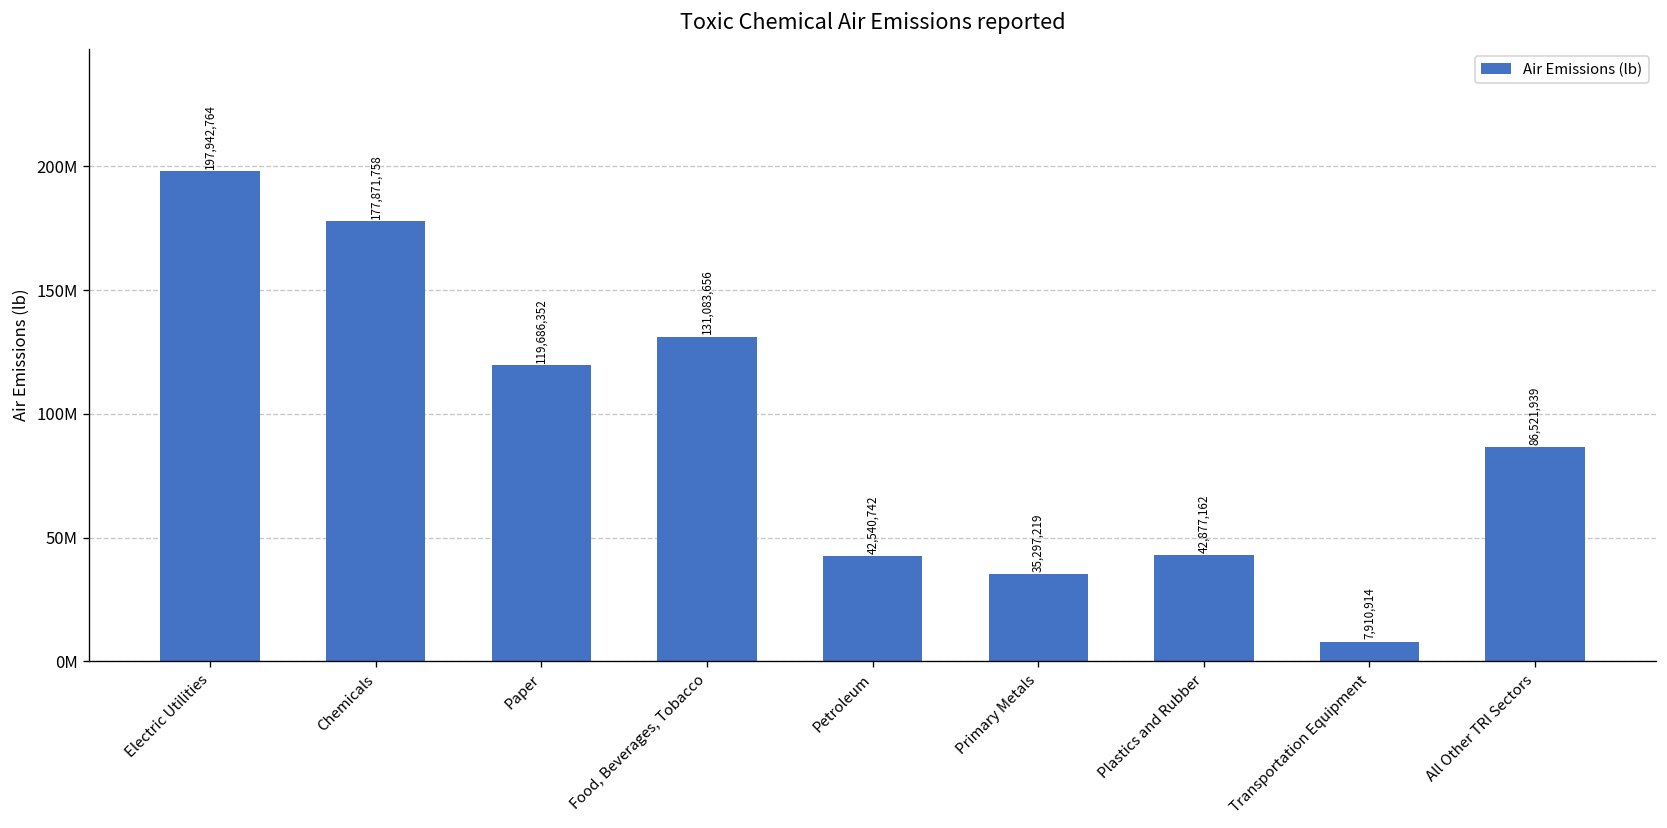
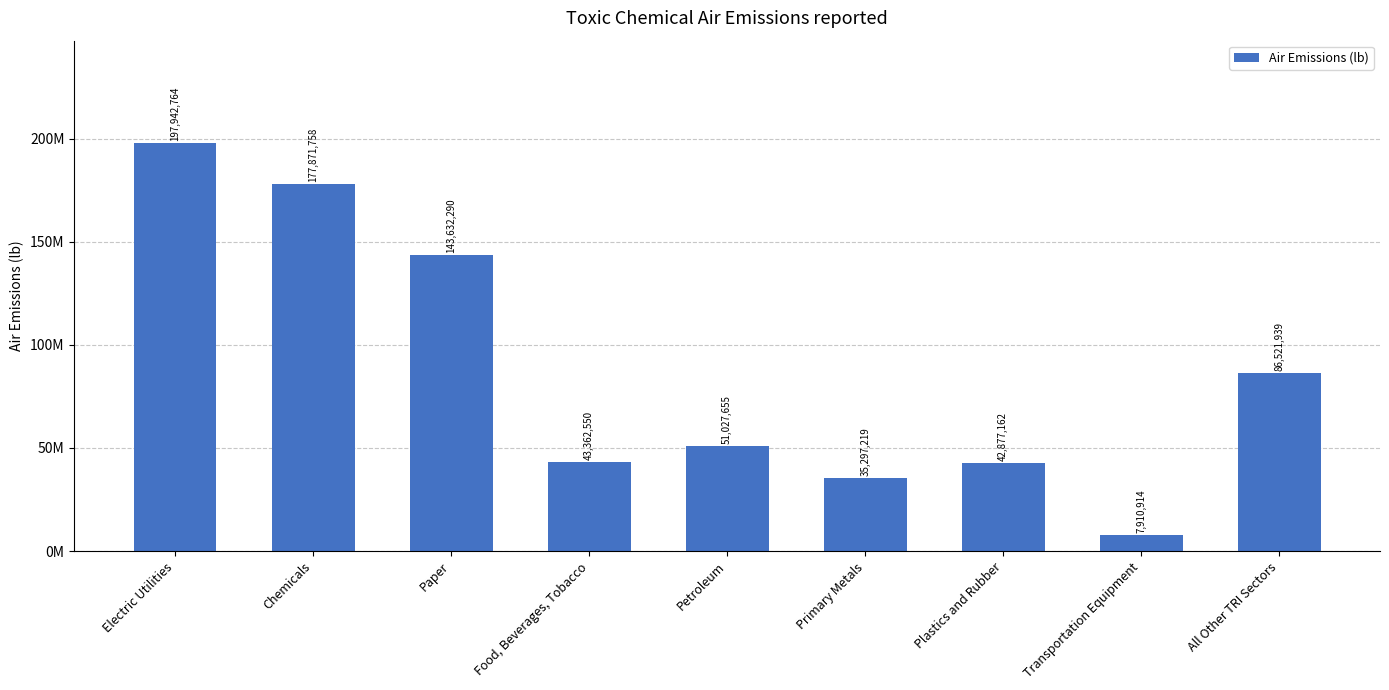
Paper: 119,686,352 -> 143,632,290
Food, Beverages, Tobacco: 131,083,656 -> 43,362,550
Petroleum: 42,540,742 -> 51,027,655
